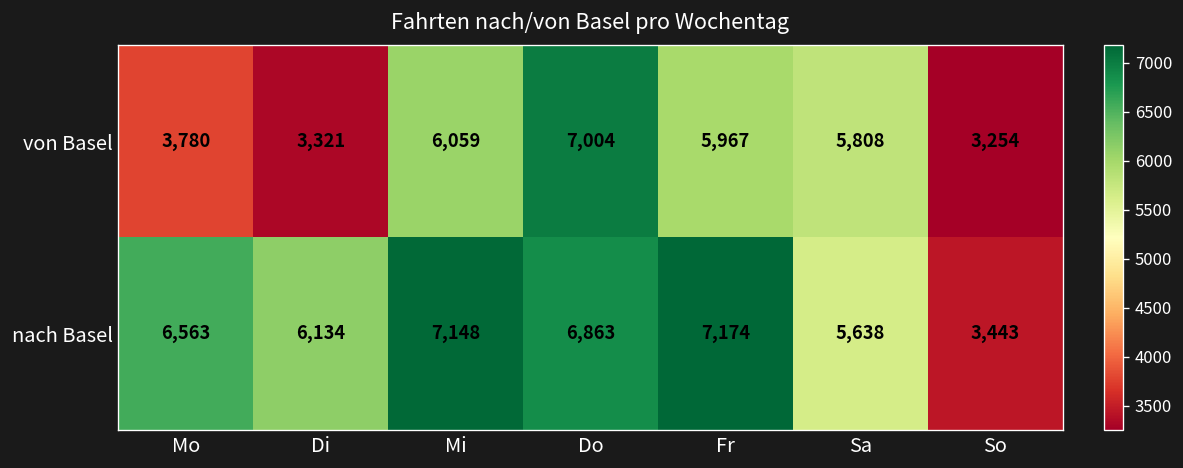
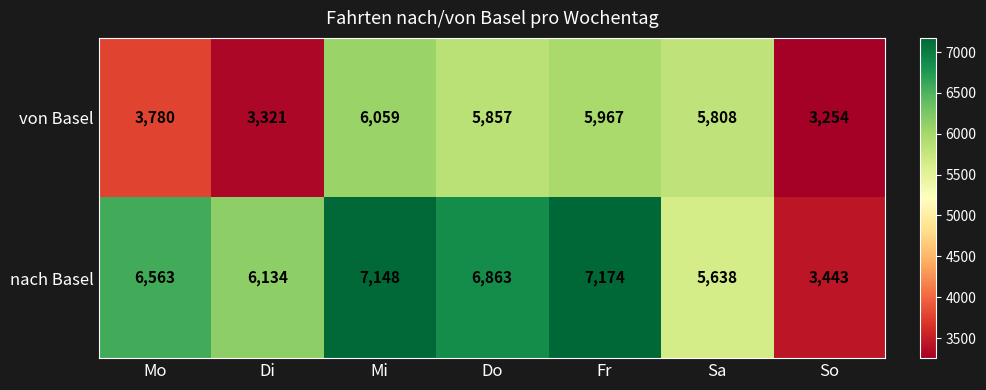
von Basel, Do: 7,004 -> 5,857
